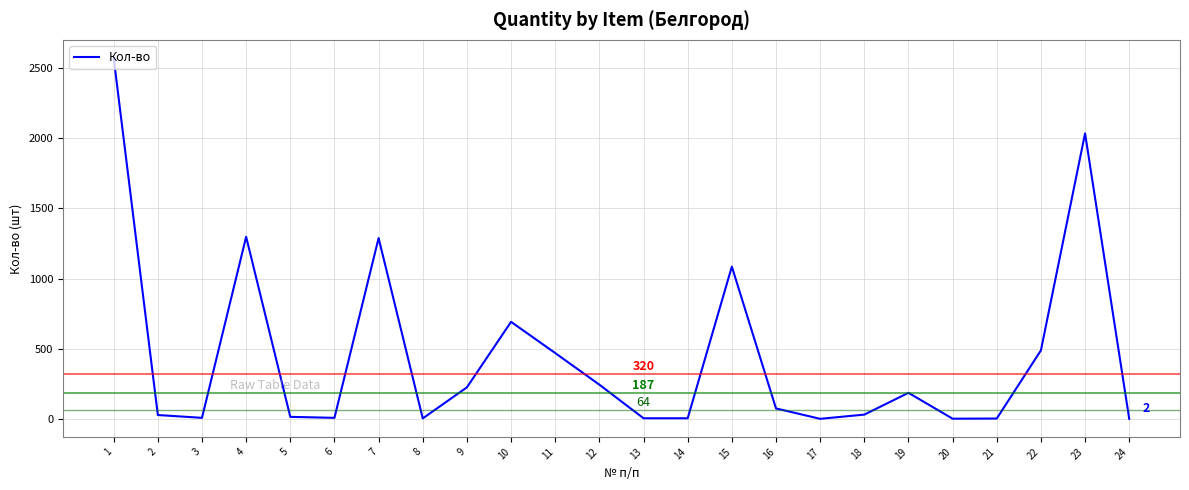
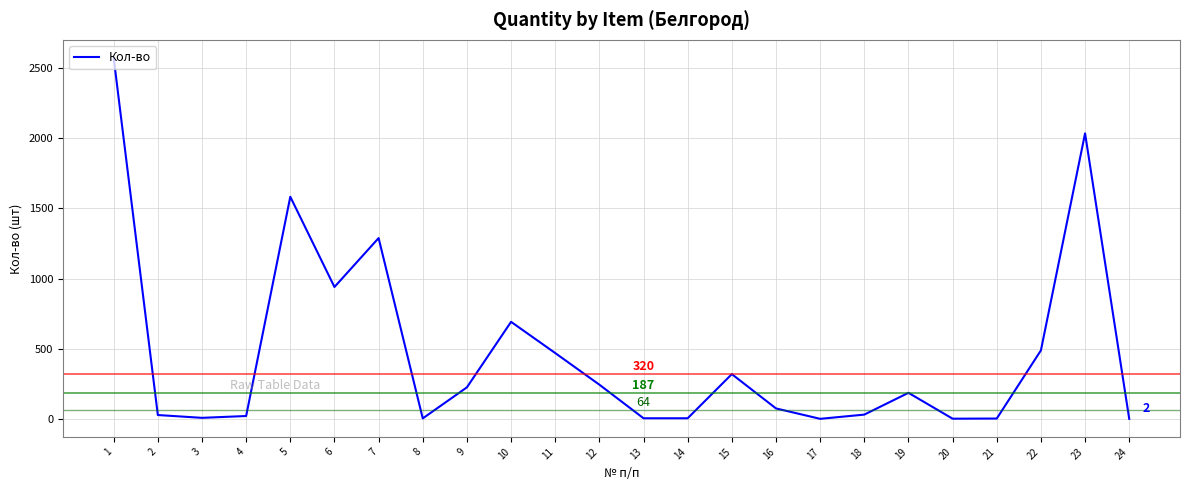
4: 1300 -> 20
5: 20 -> 1580
6: 10 -> 940
15: 1090 -> 320
